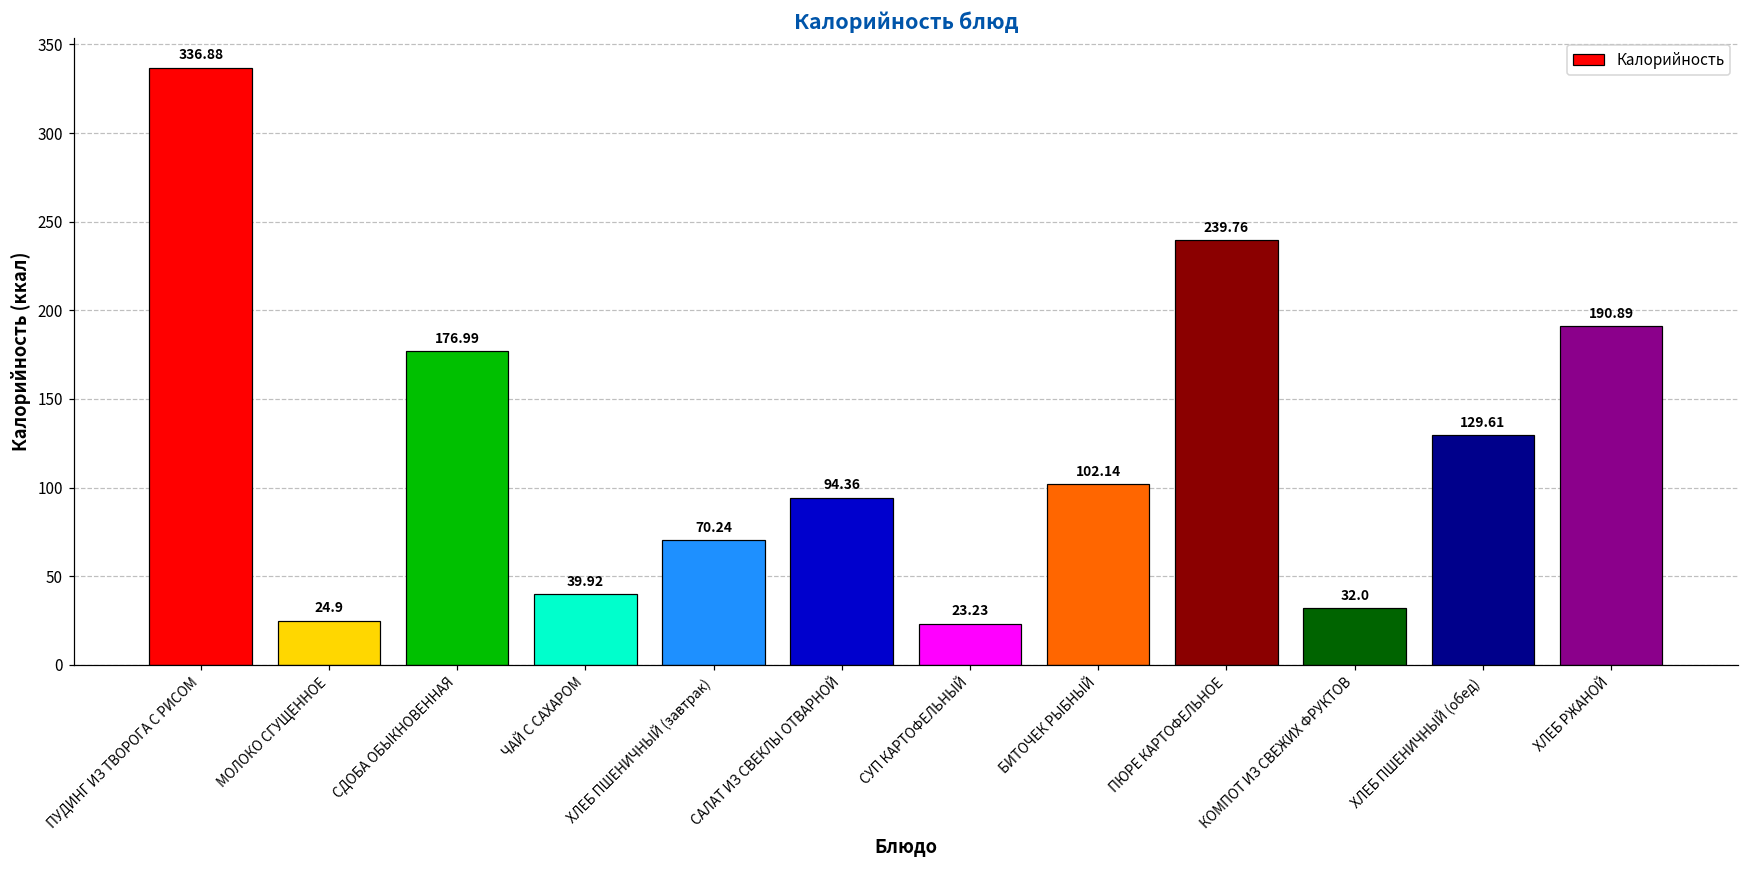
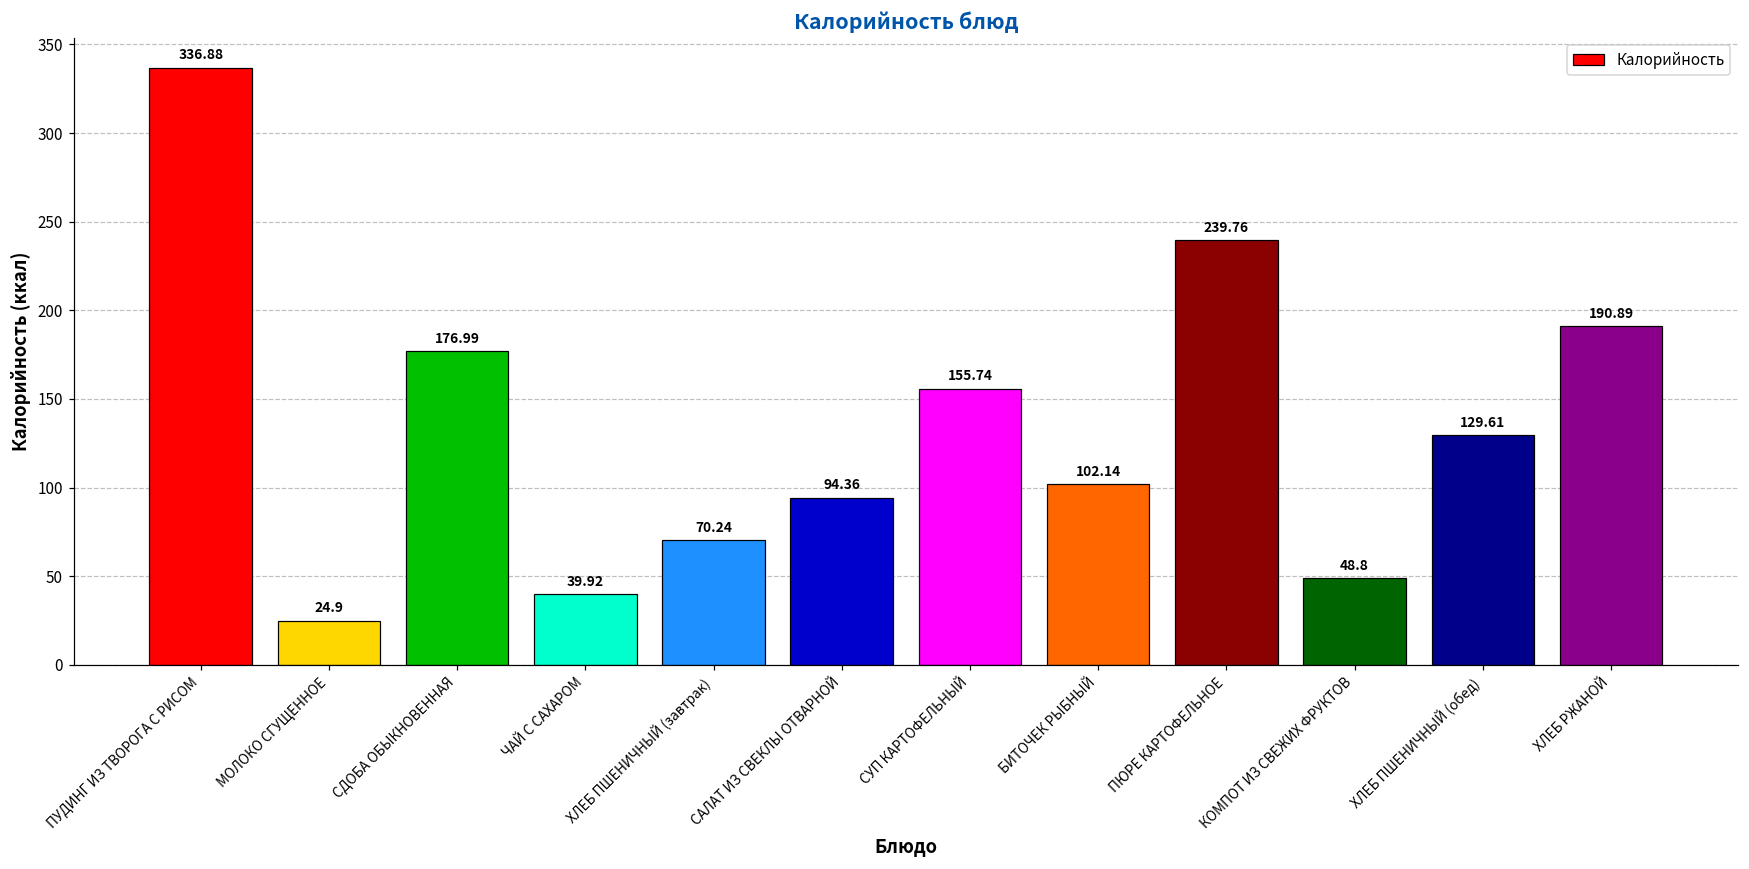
СУП КАРТОФЕЛЬНЫЙ: 23.23 -> 155.74
КОМПОТ ИЗ СВЕЖИХ ФРУКТОВ: 32.0 -> 48.8
